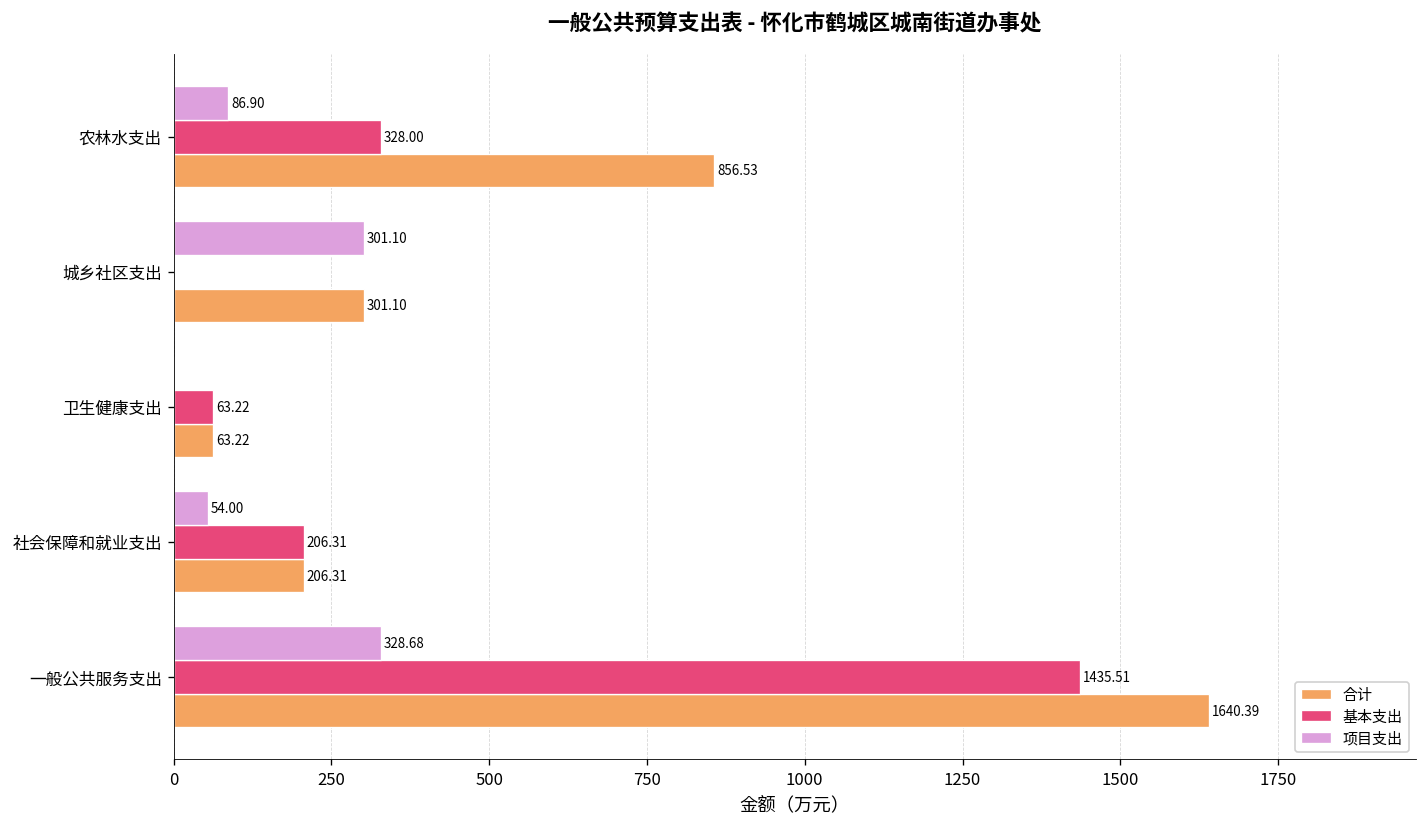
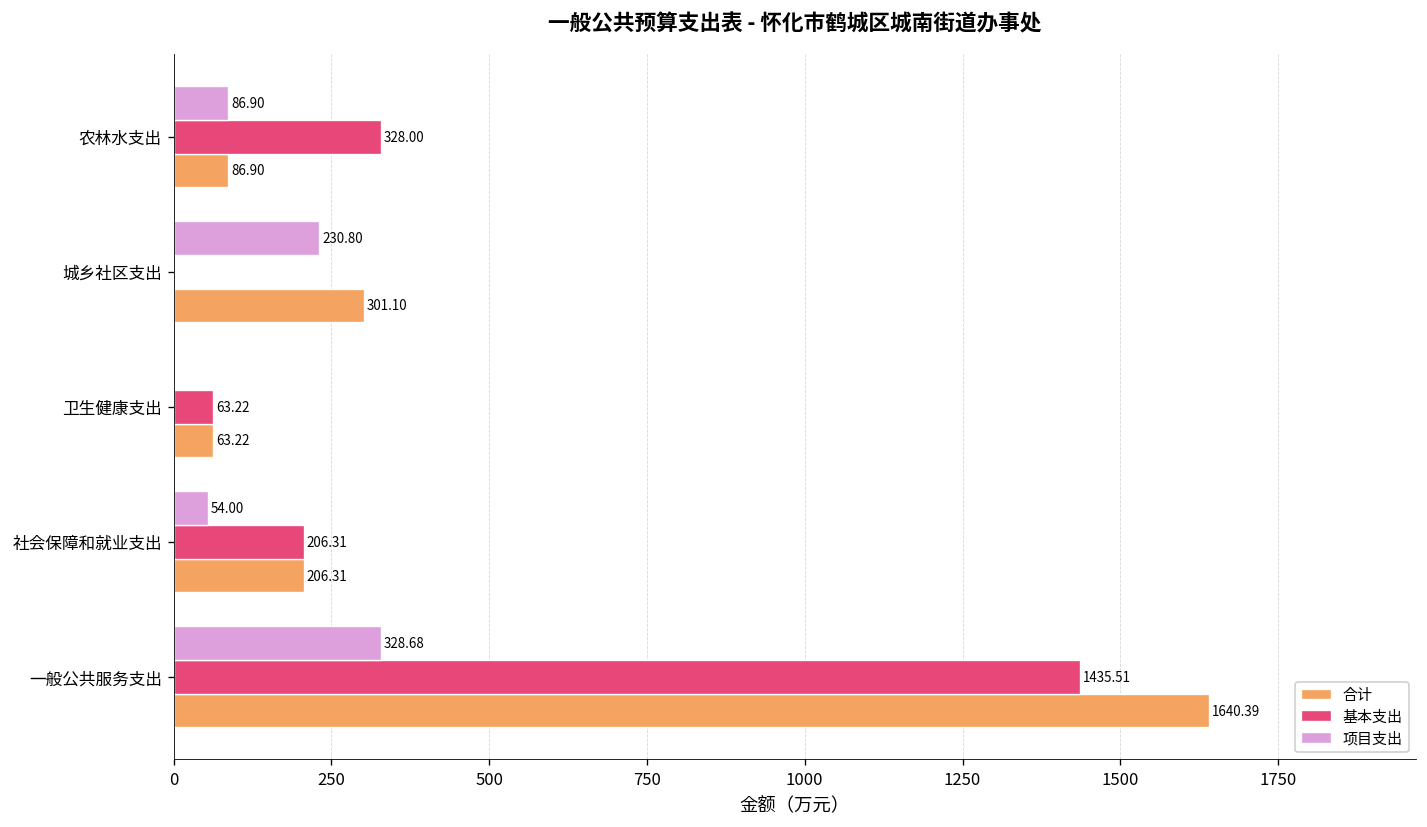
合计, 农林水支出: 856.53 -> 86.90
项目支出, 城乡社区支出: 301.10 -> 230.80
